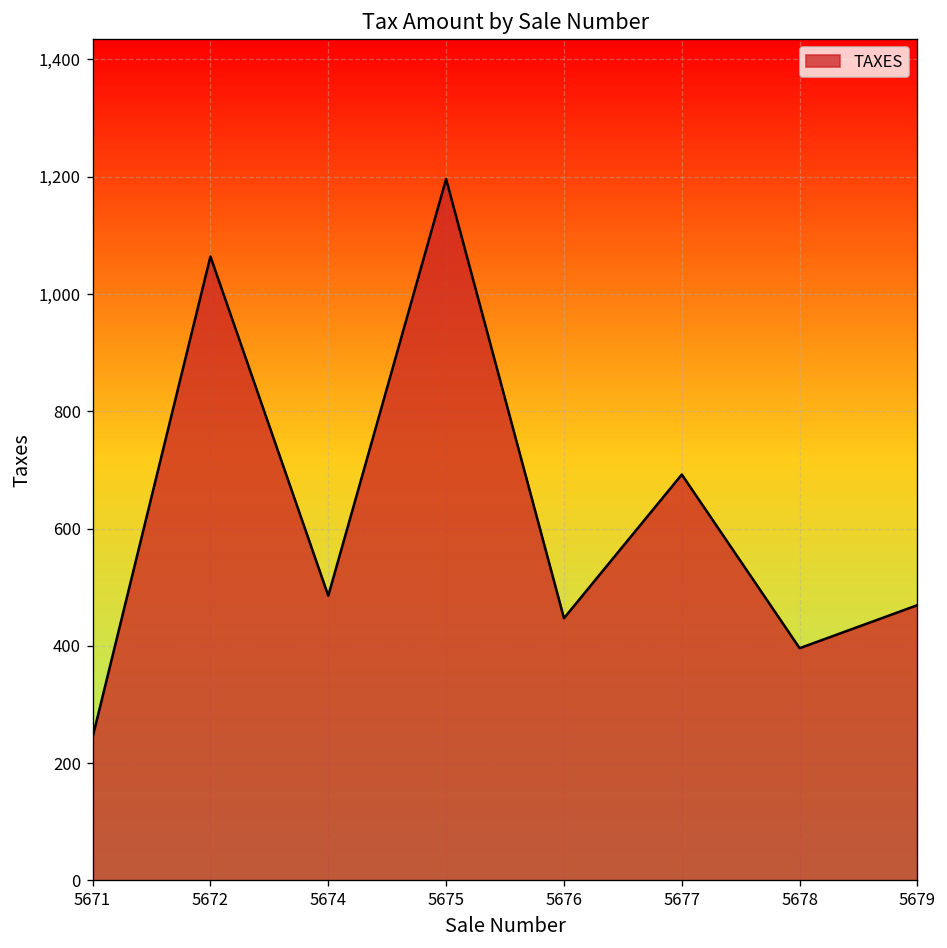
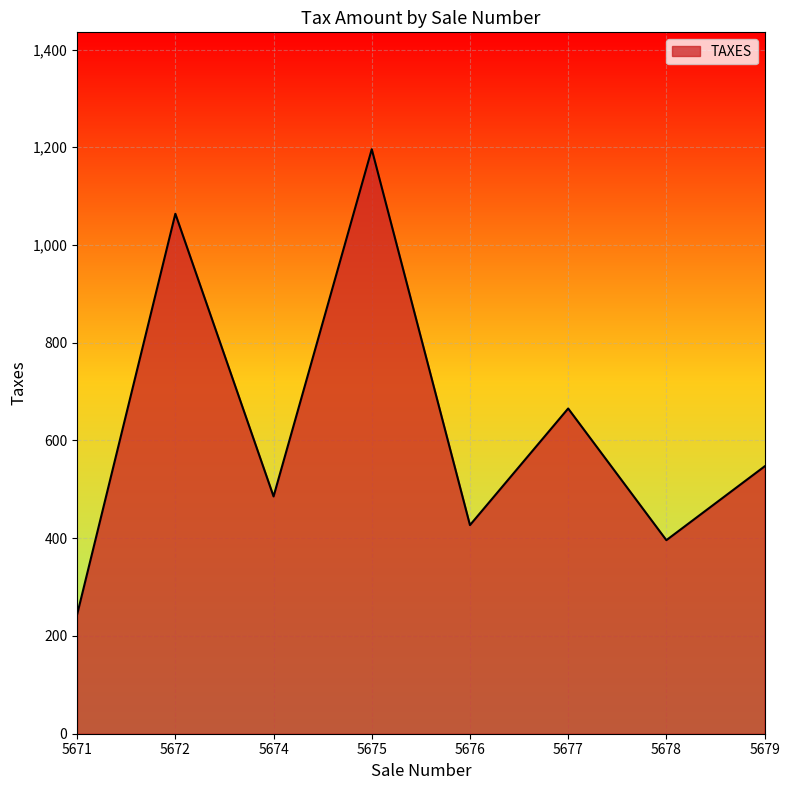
5676: 450 -> 430
5677: 690 -> 670
5679: 470 -> 550
